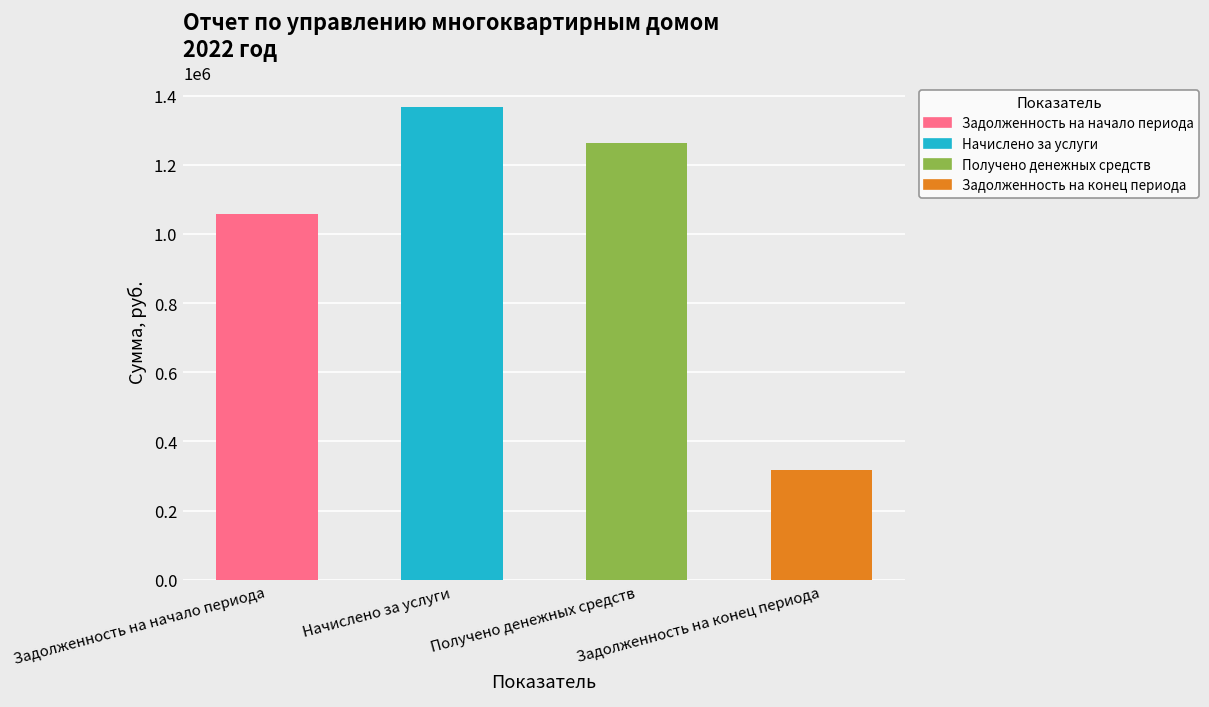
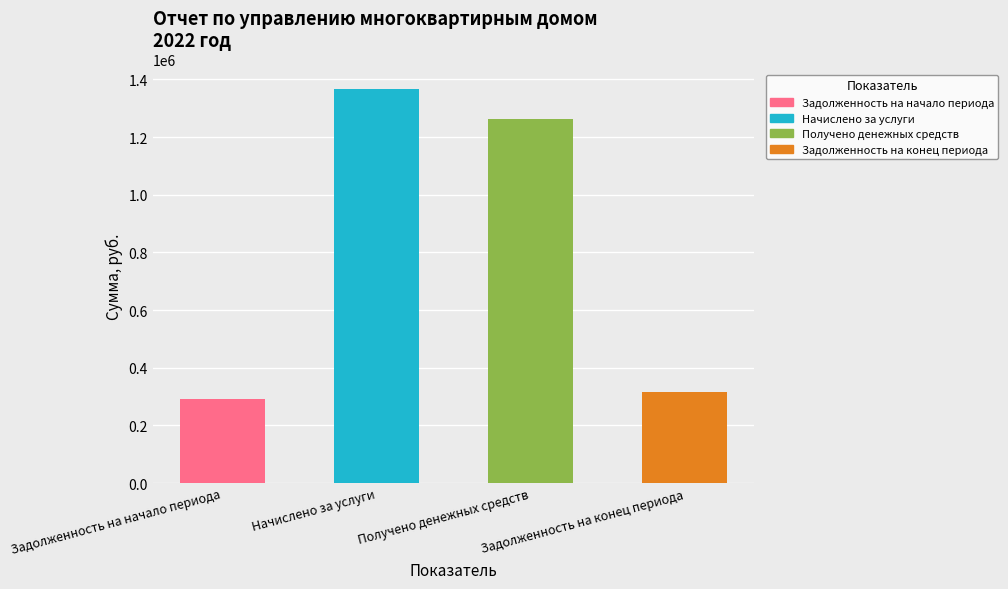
Задолженность на начало периода: 1060000 -> 290000
